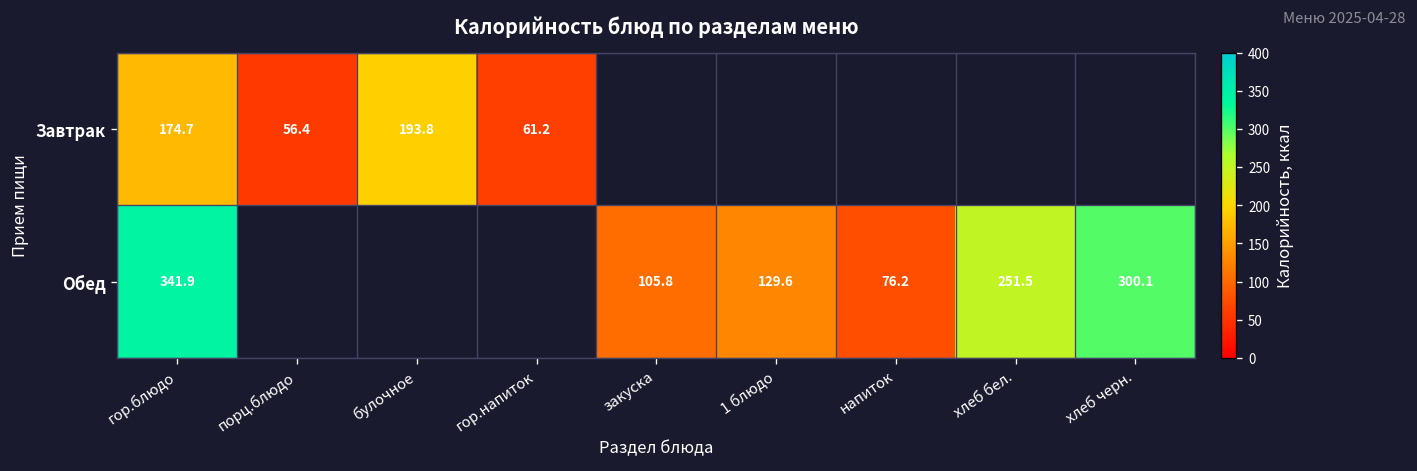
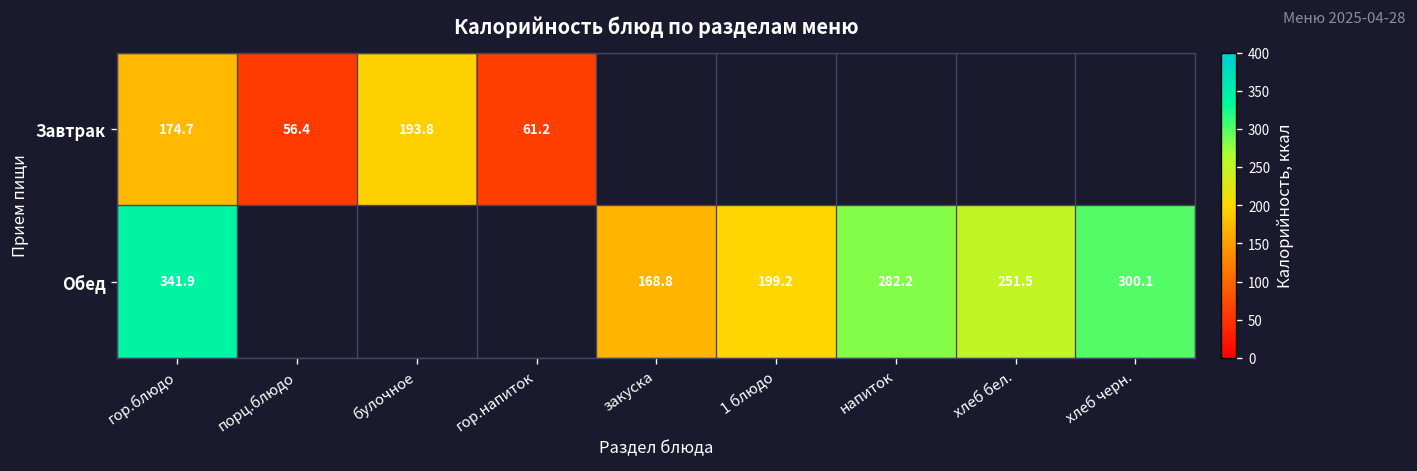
Обед, закуска: 105.8 -> 168.8
Обед, 1 блюдо: 129.6 -> 199.2
Обед, напиток: 76.2 -> 282.2
